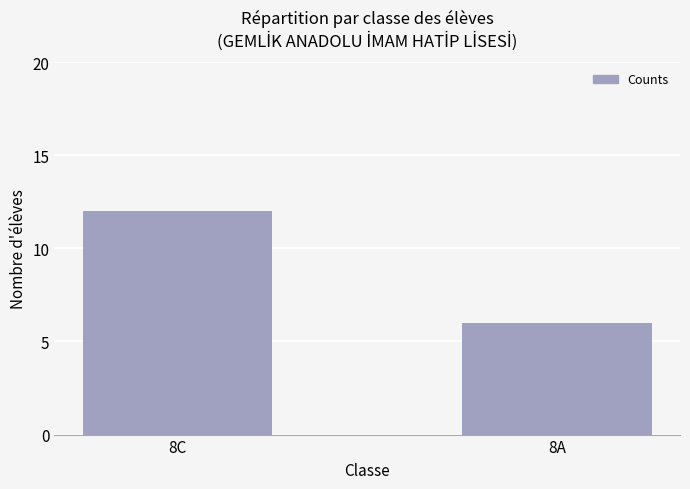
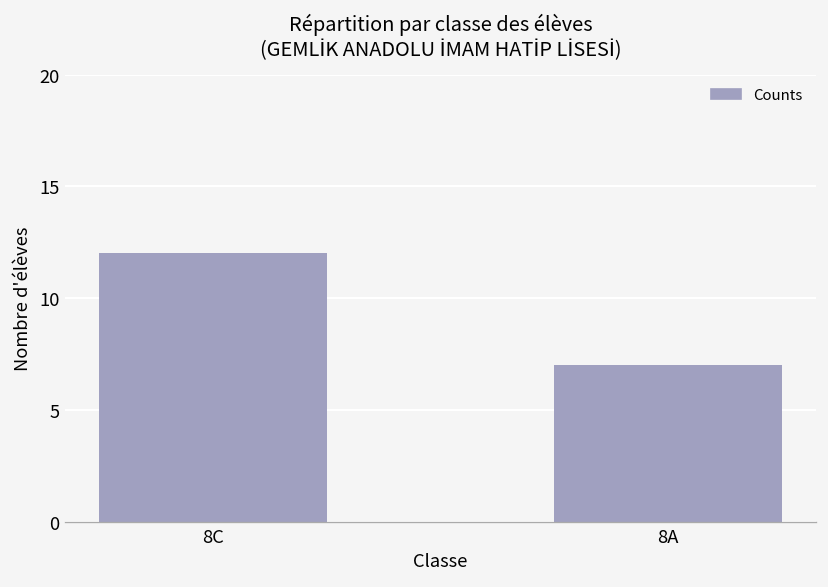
8A: 6 -> 7
